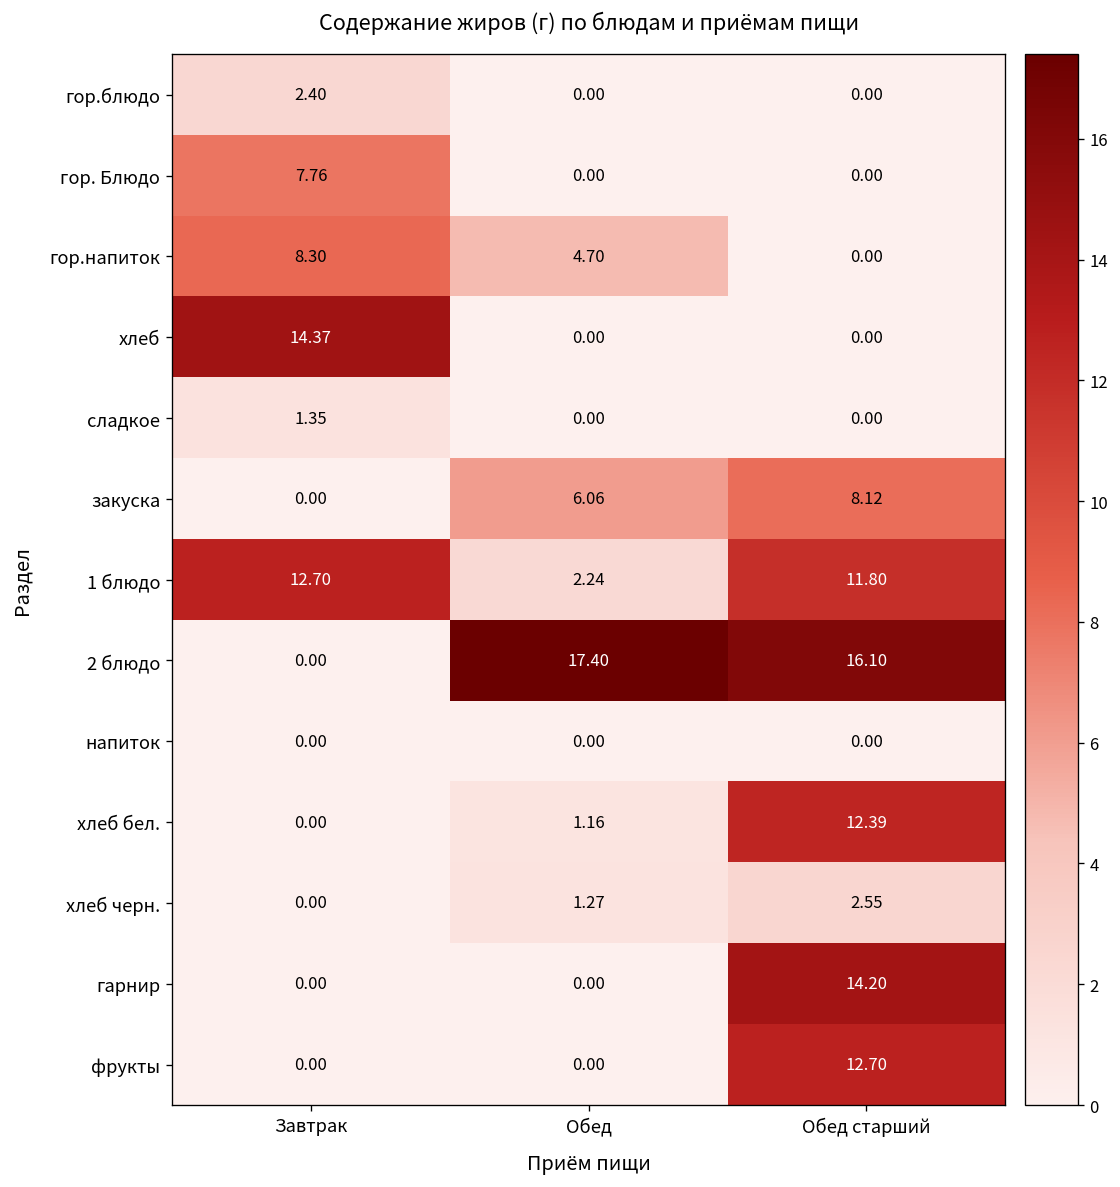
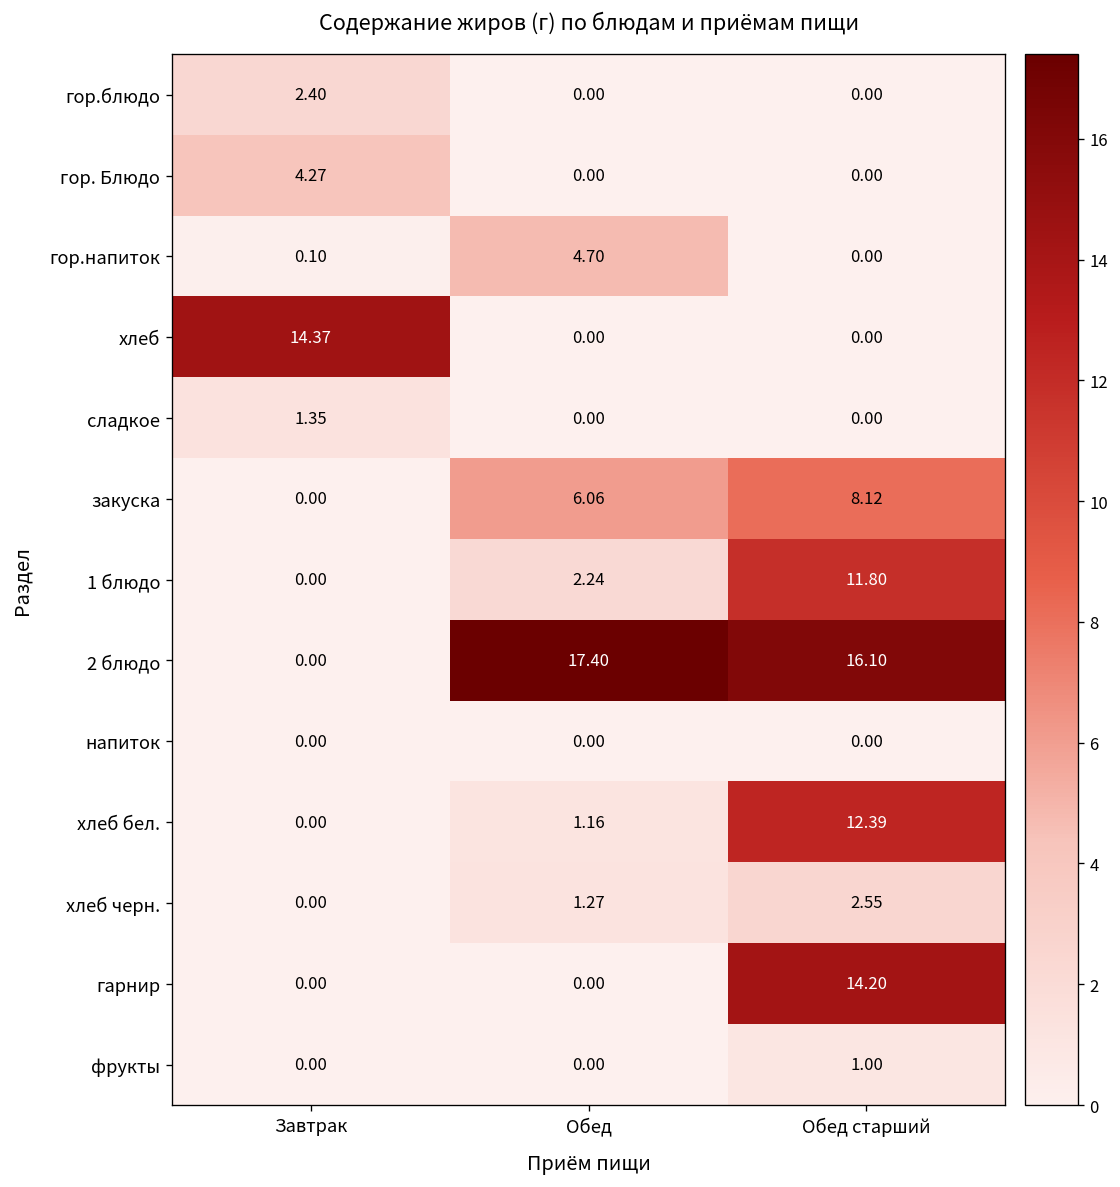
гор. Блюдо, Завтрак: 7.76 -> 4.27
гор.напиток, Завтрак: 8.30 -> 0.10
1 блюдо, Завтрак: 12.70 -> 0.00
фрукты, Обед старший: 12.70 -> 1.00
